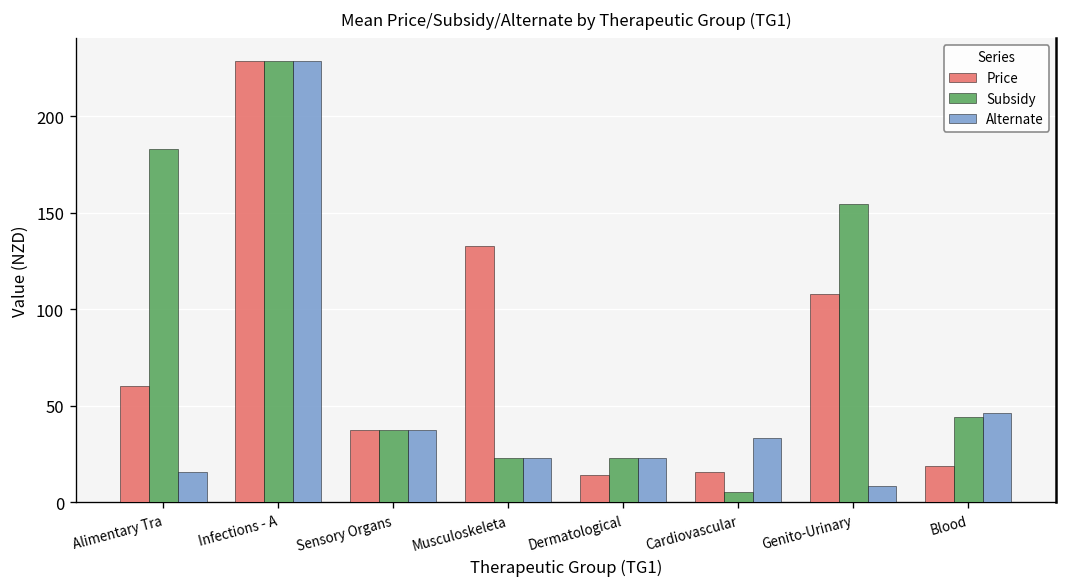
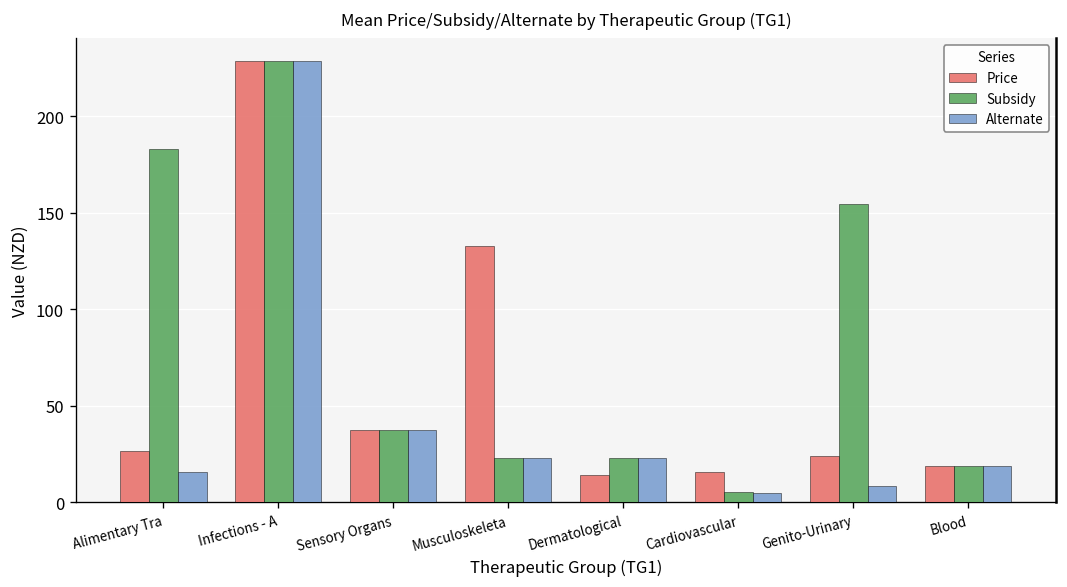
Price, Alimentary Tra: 60 -> 26
Alternate, Cardiovascular: 33 -> 5
Price, Genito-Urinary: 108 -> 24
Subsidy, Blood: 44 -> 19
Alternate, Blood: 46 -> 19
